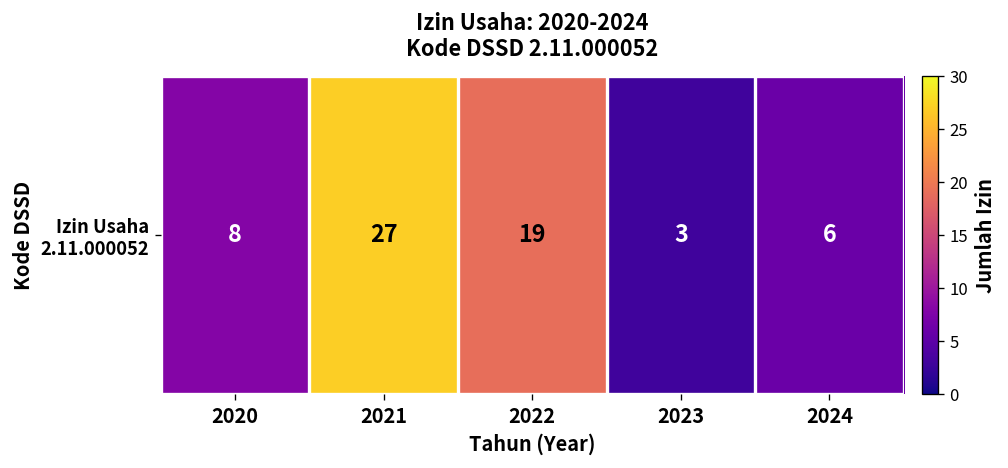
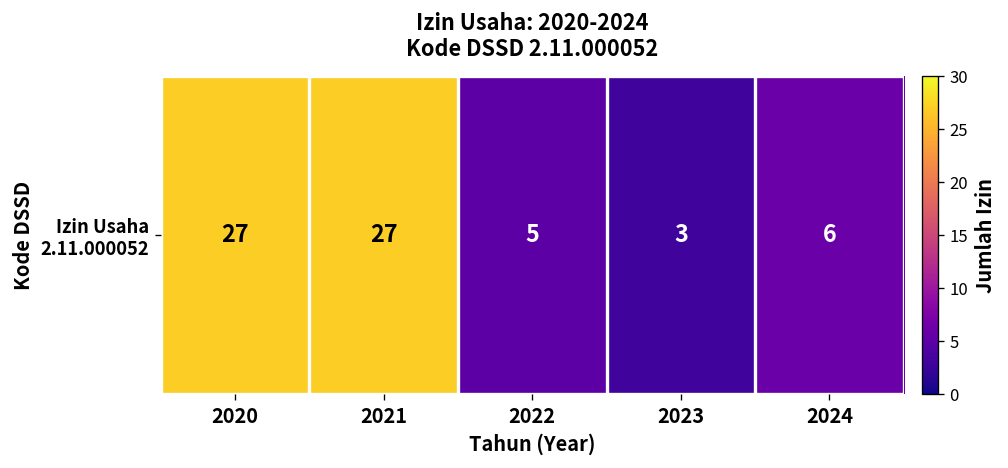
Izin Usaha 2.11.000052, 2020: 8 -> 27
Izin Usaha 2.11.000052, 2022: 19 -> 5
